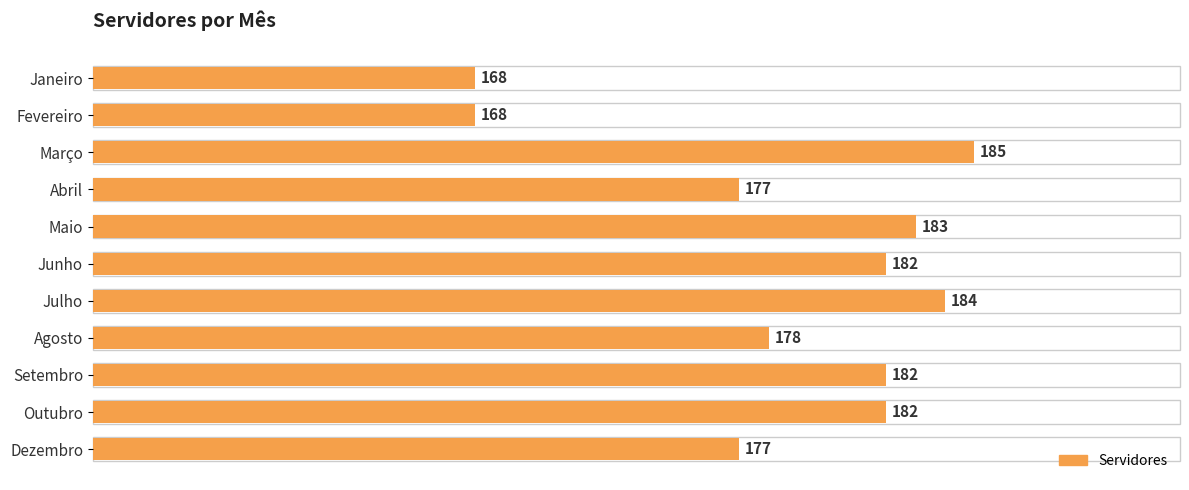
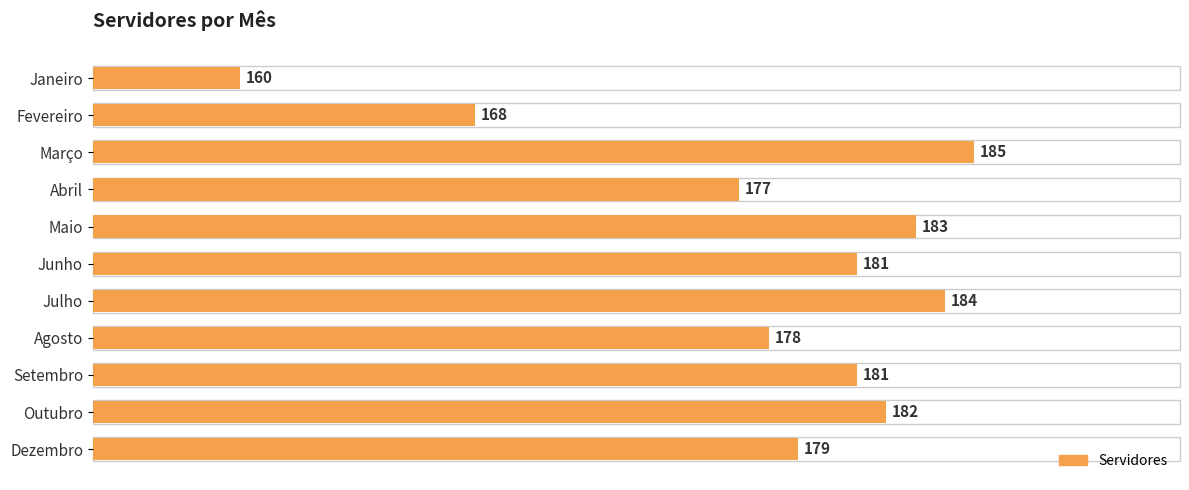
Janeiro: 168 -> 160
Junho: 182 -> 181
Setembro: 182 -> 181
Dezembro: 177 -> 179
